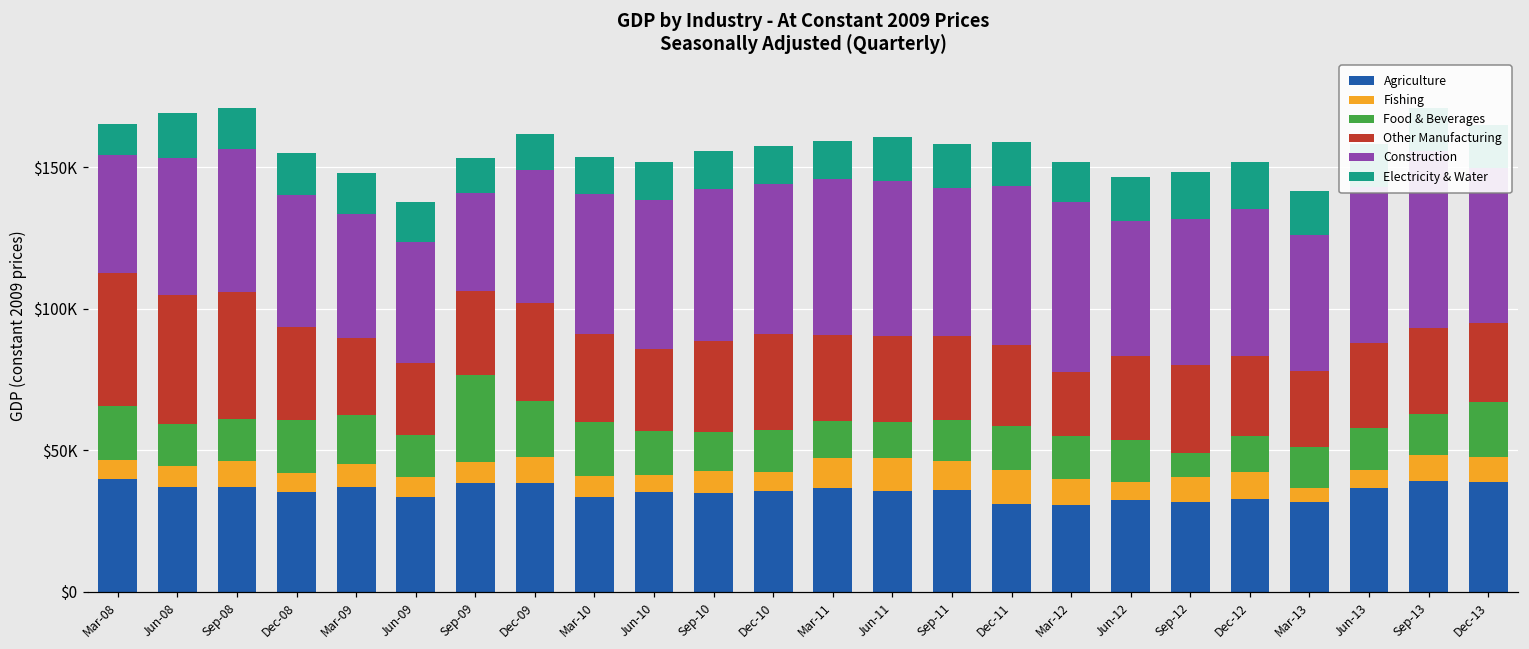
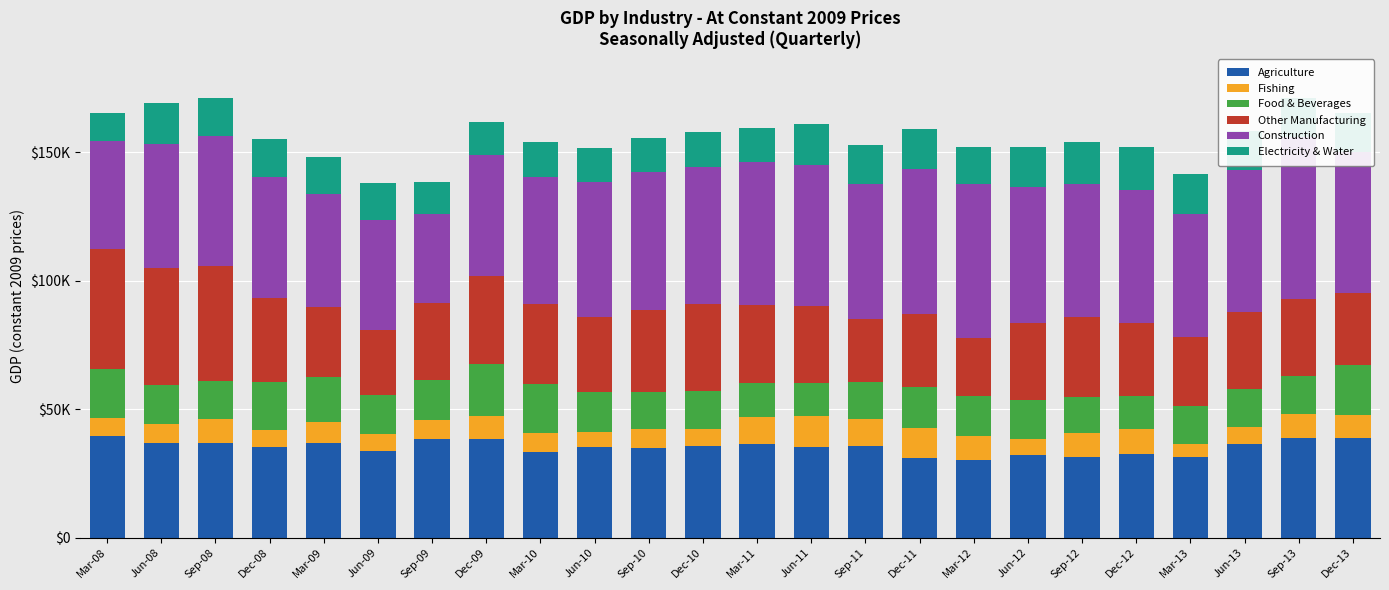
Food & Beverages, Sep-09: $31000 -> $16000
Other Manufacturing, Sep-11: $30000 -> $25000
Construction, Jun-12: $48000 -> $53000
Food & Beverages, Sep-12: $8000 -> $14000
